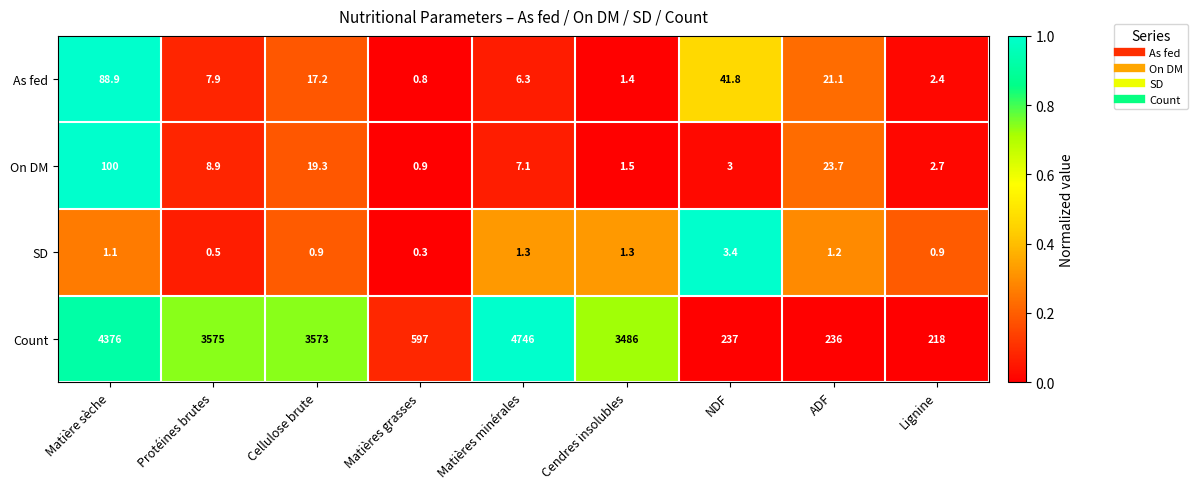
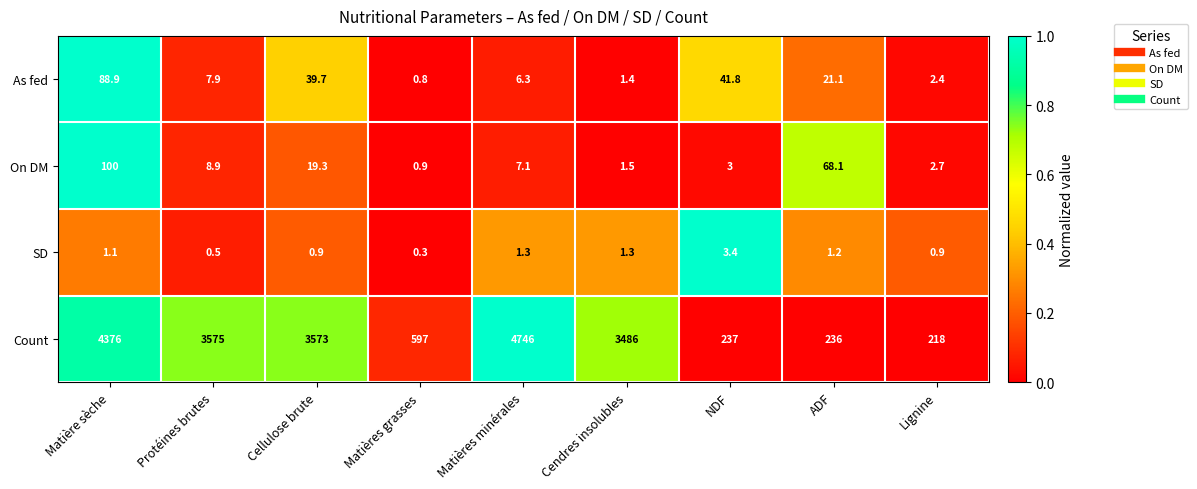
As fed, Cellulose brute: 17.2 -> 39.7
On DM, ADF: 23.7 -> 68.1
